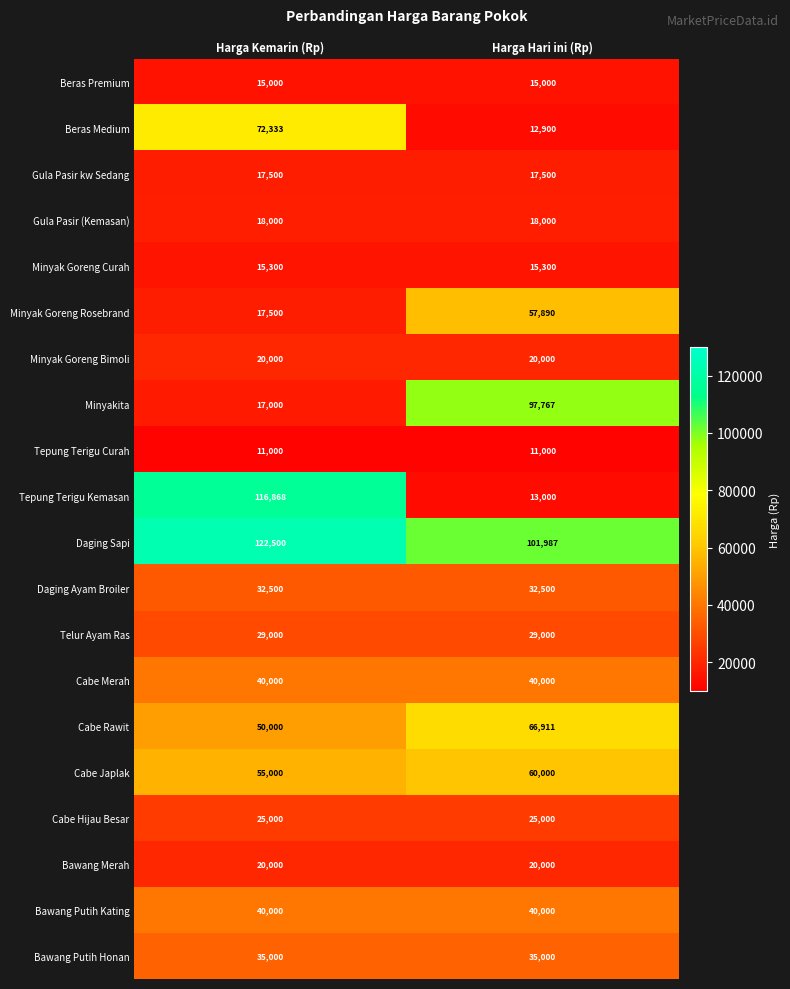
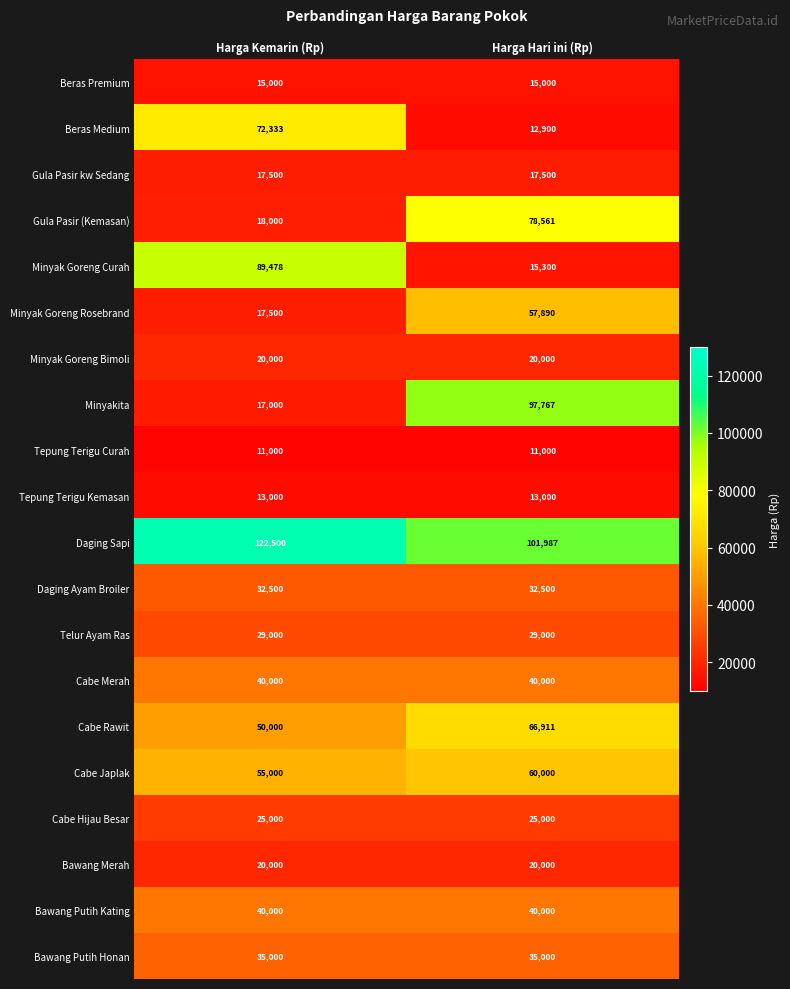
Gula Pasir (Kemasan), Harga Hari ini (Rp): 18,000 -> 78,561
Minyak Goreng Curah, Harga Kemarin (Rp): 15,300 -> 89,478
Tepung Terigu Kemasan, Harga Kemarin (Rp): 116,868 -> 13,000
